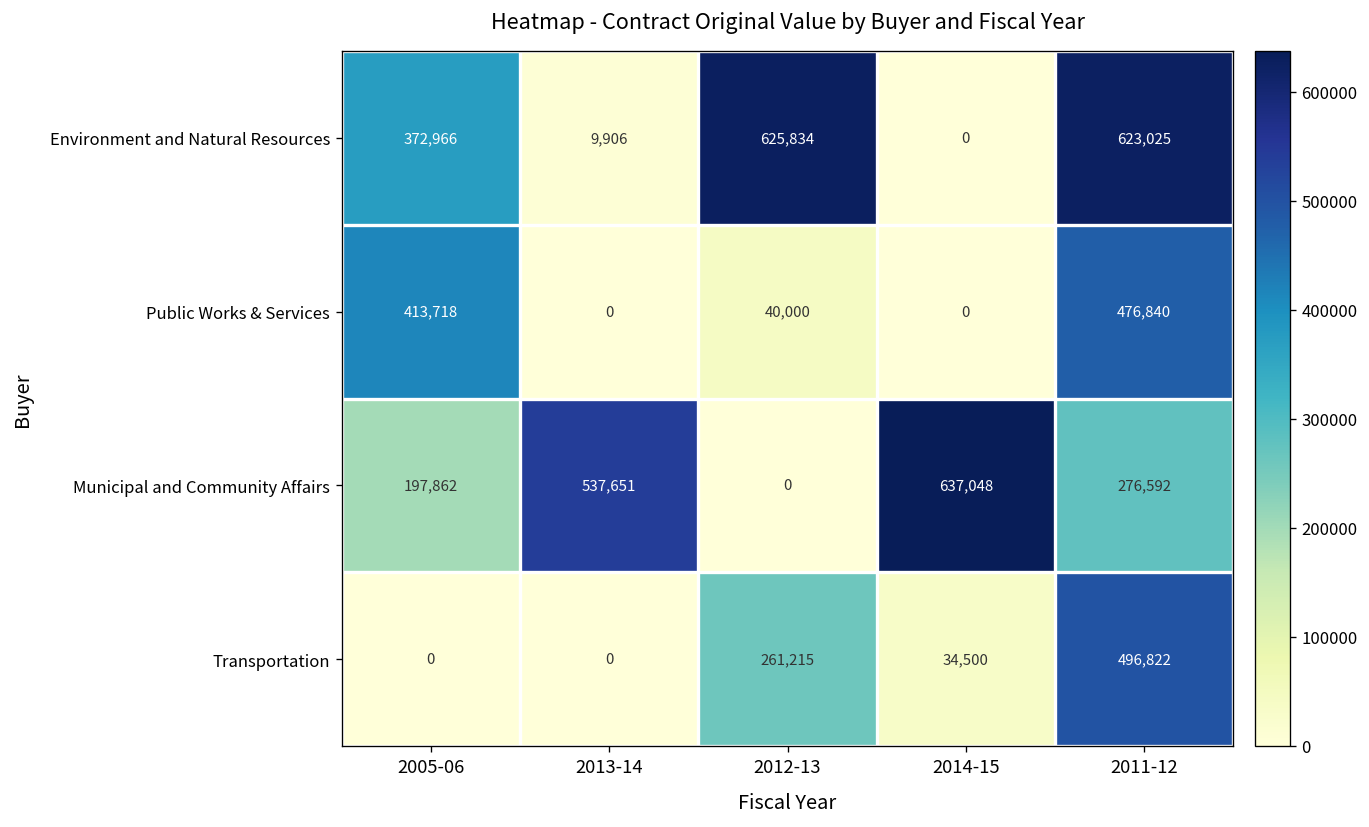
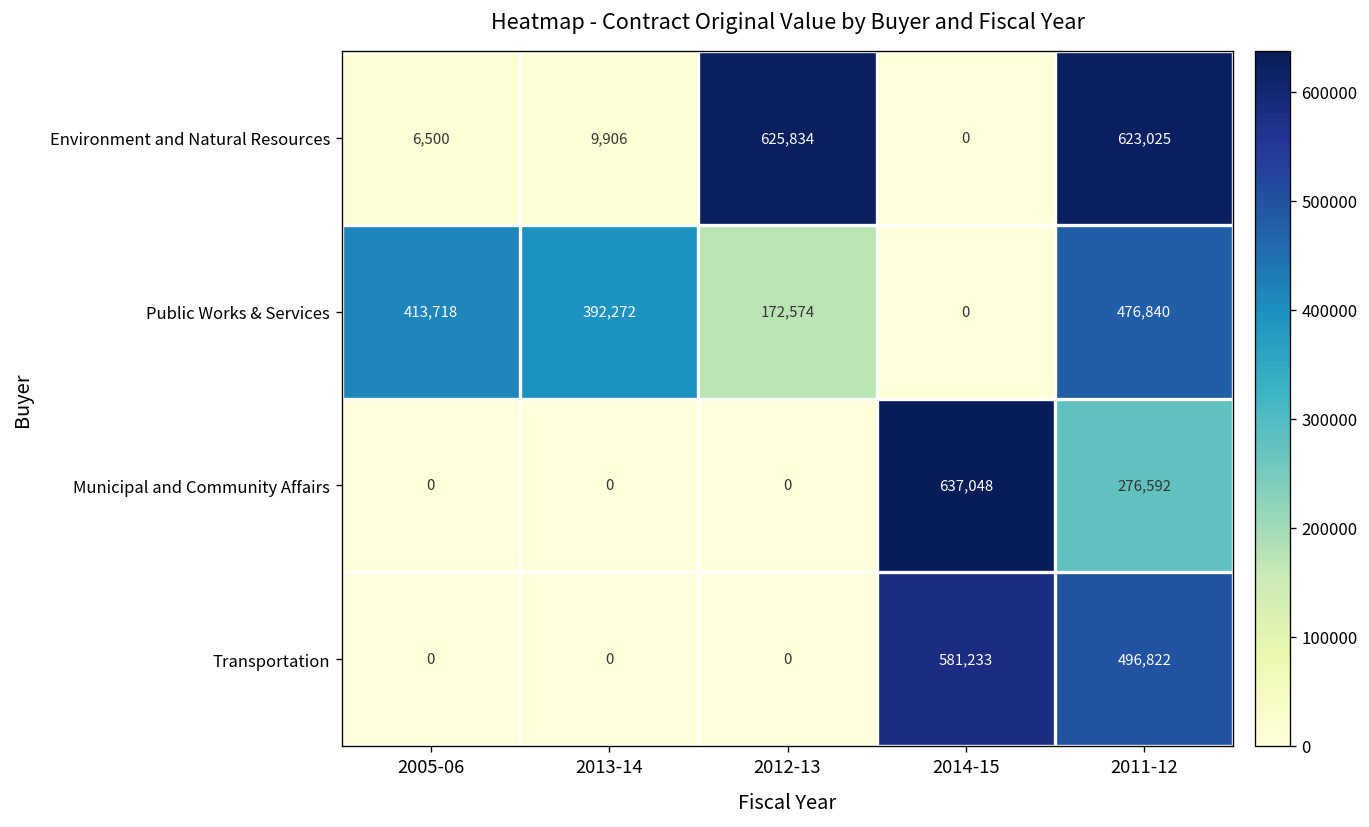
Environment and Natural Resources, 2005-06: 372,966 -> 6,500
Public Works & Services, 2013-14: 0 -> 392,272
Public Works & Services, 2012-13: 40,000 -> 172,574
Municipal and Community Affairs, 2005-06: 197,862 -> 0
Municipal and Community Affairs, 2013-14: 537,651 -> 0
Transportation, 2012-13: 261,215 -> 0
Transportation, 2014-15: 34,500 -> 581,233
